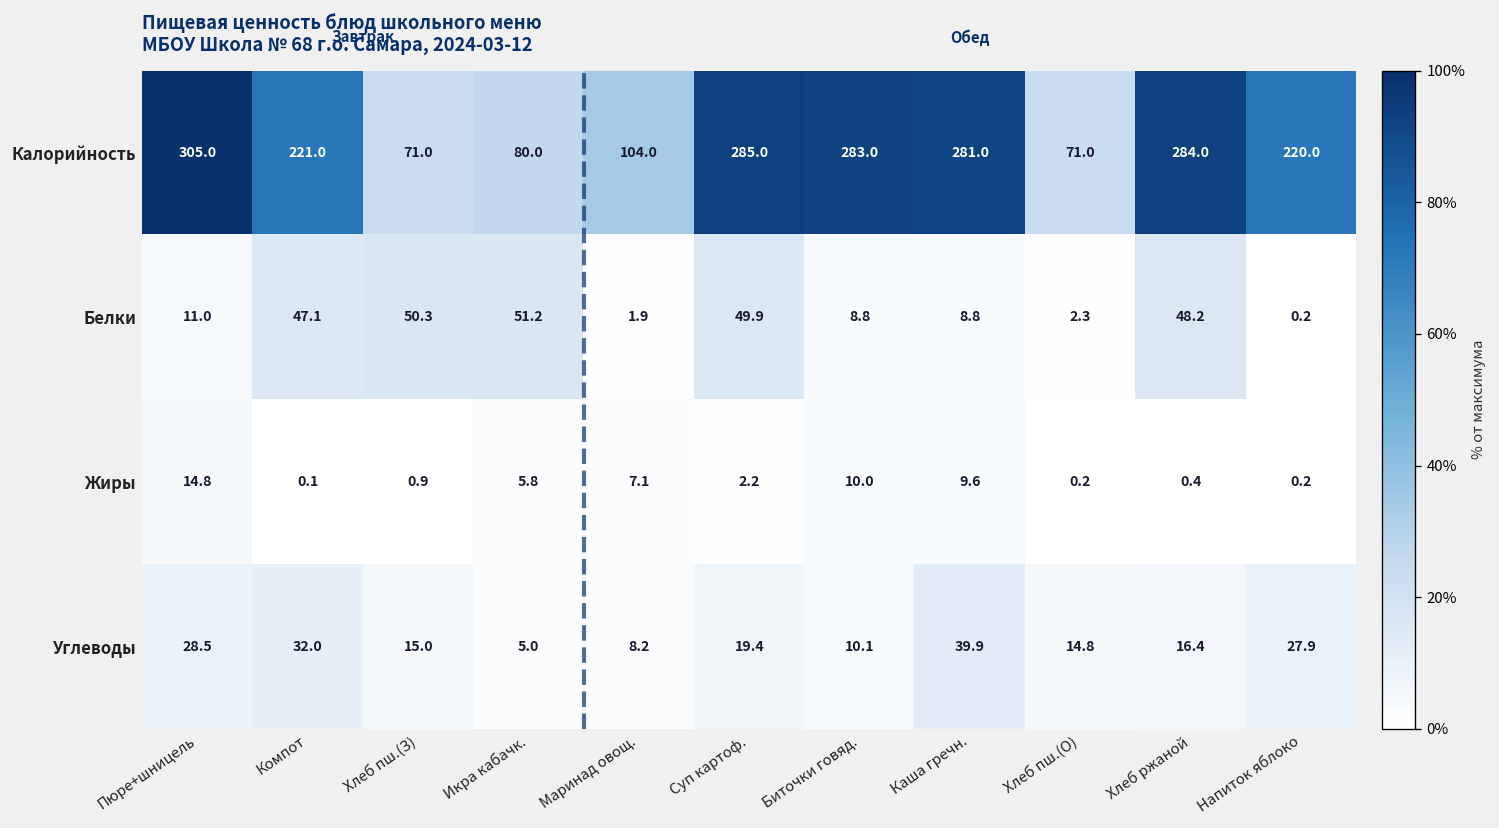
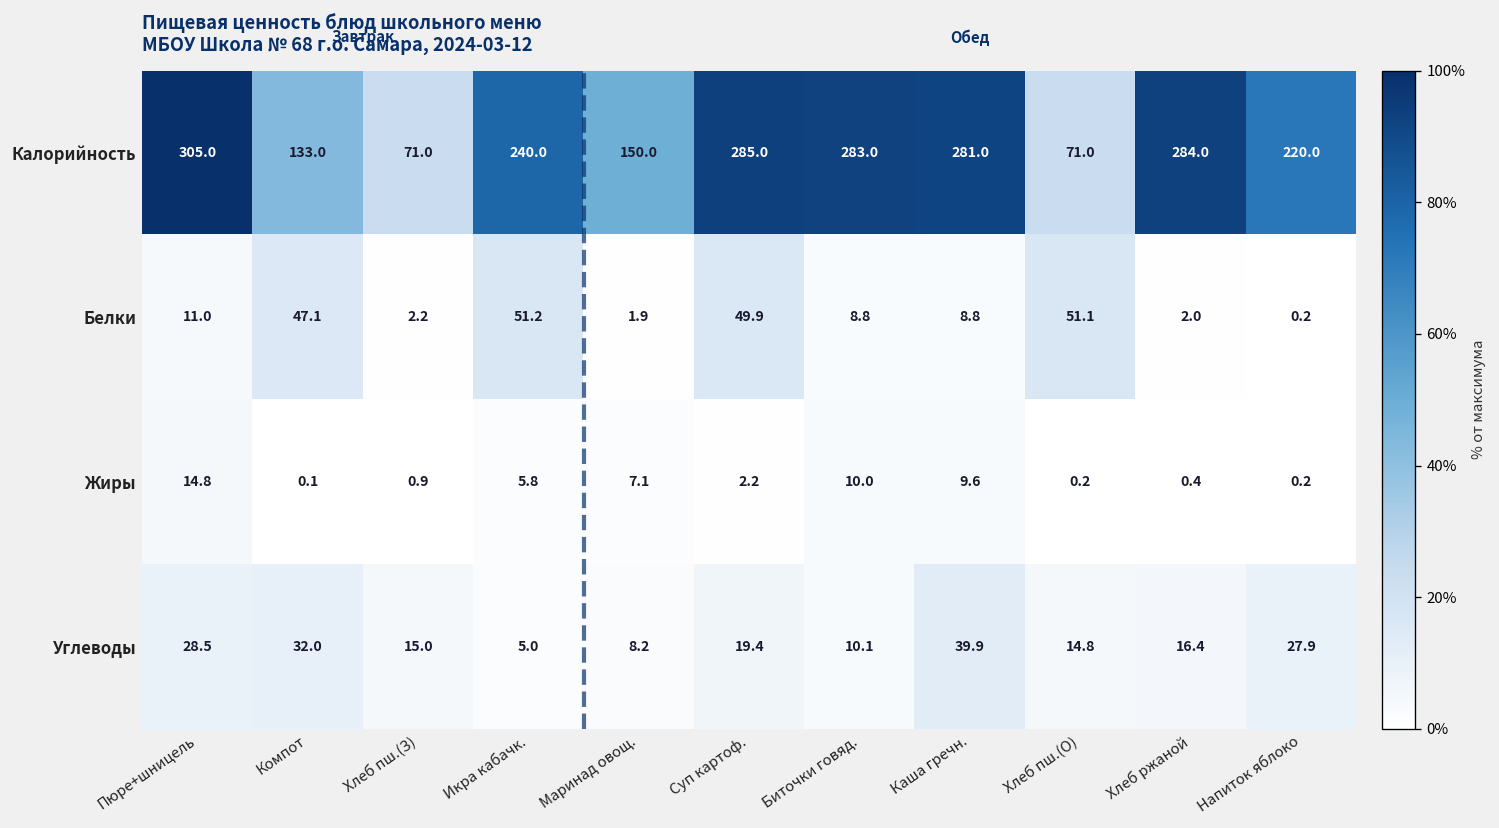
Калорийность, Компот: 221.0 -> 133.0
Калорийность, Икра кабачк.: 80.0 -> 240.0
Калорийность, Маринад овощ.: 104.0 -> 150.0
Белки, Хлеб пш.(З): 50.3 -> 2.2
Белки, Хлеб пш.(О): 2.3 -> 51.1
Белки, Хлеб ржаной: 48.2 -> 2.0
